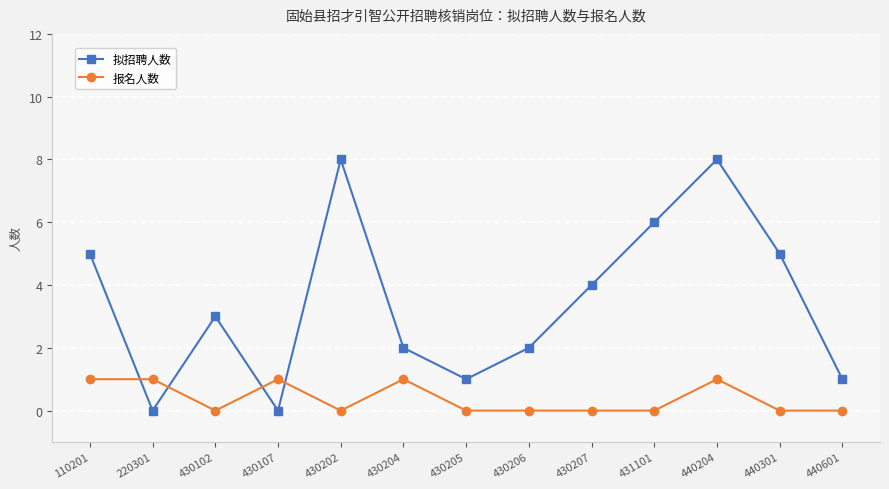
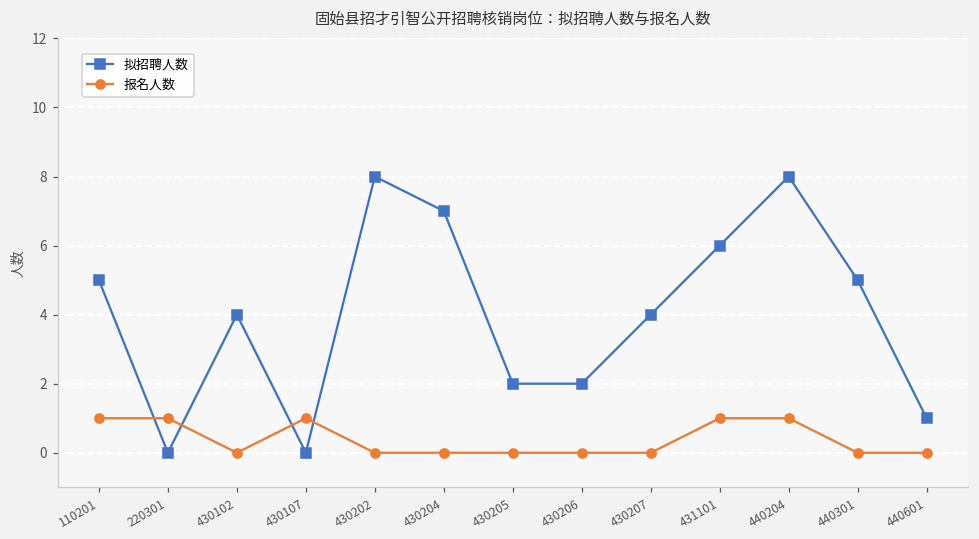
拟招聘人数, 430102: 3 -> 4
拟招聘人数, 430204: 2 -> 7
报名人数, 430204: 1 -> 0
拟招聘人数, 430205: 1 -> 2
报名人数, 431101: 0 -> 1
